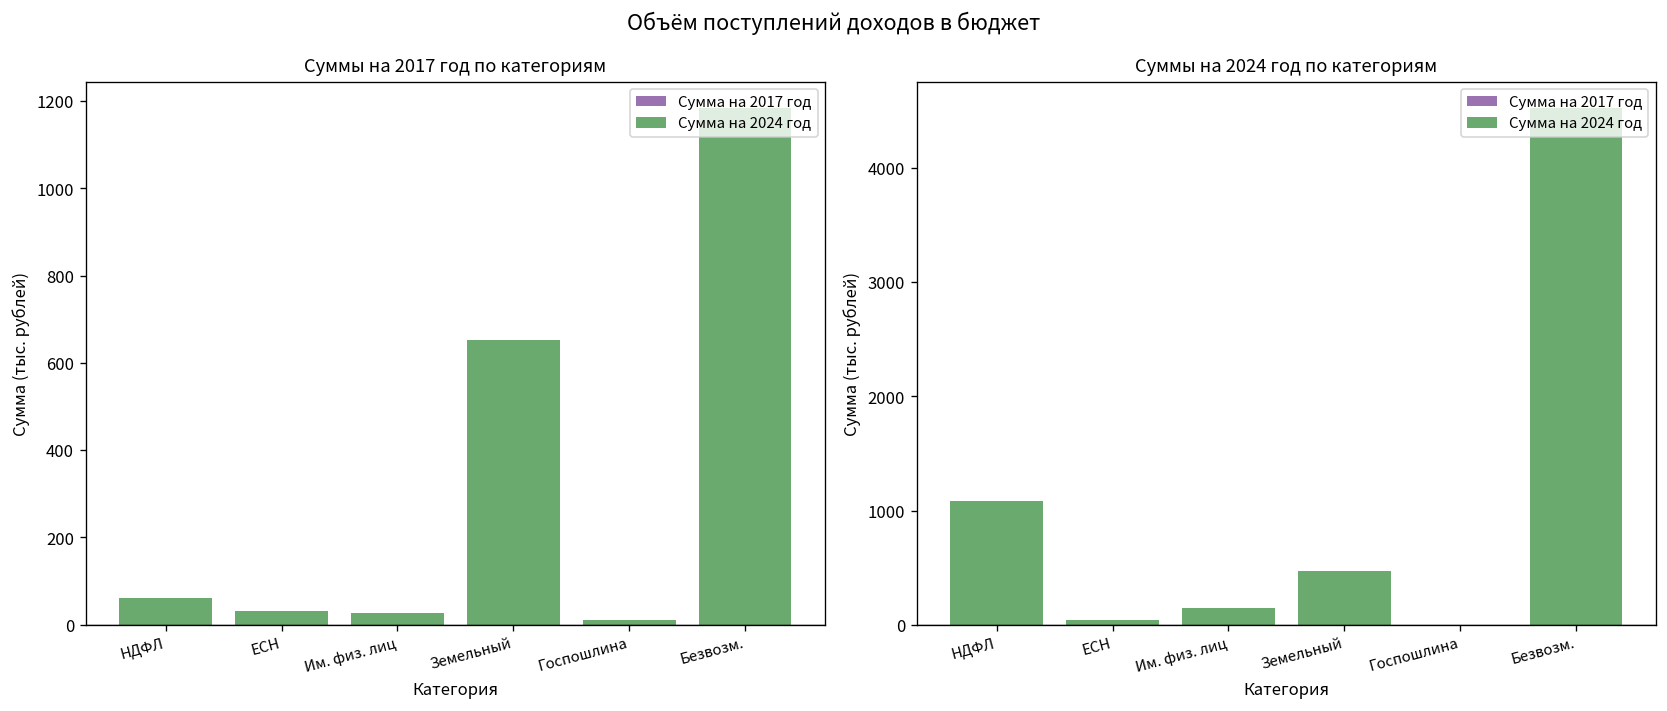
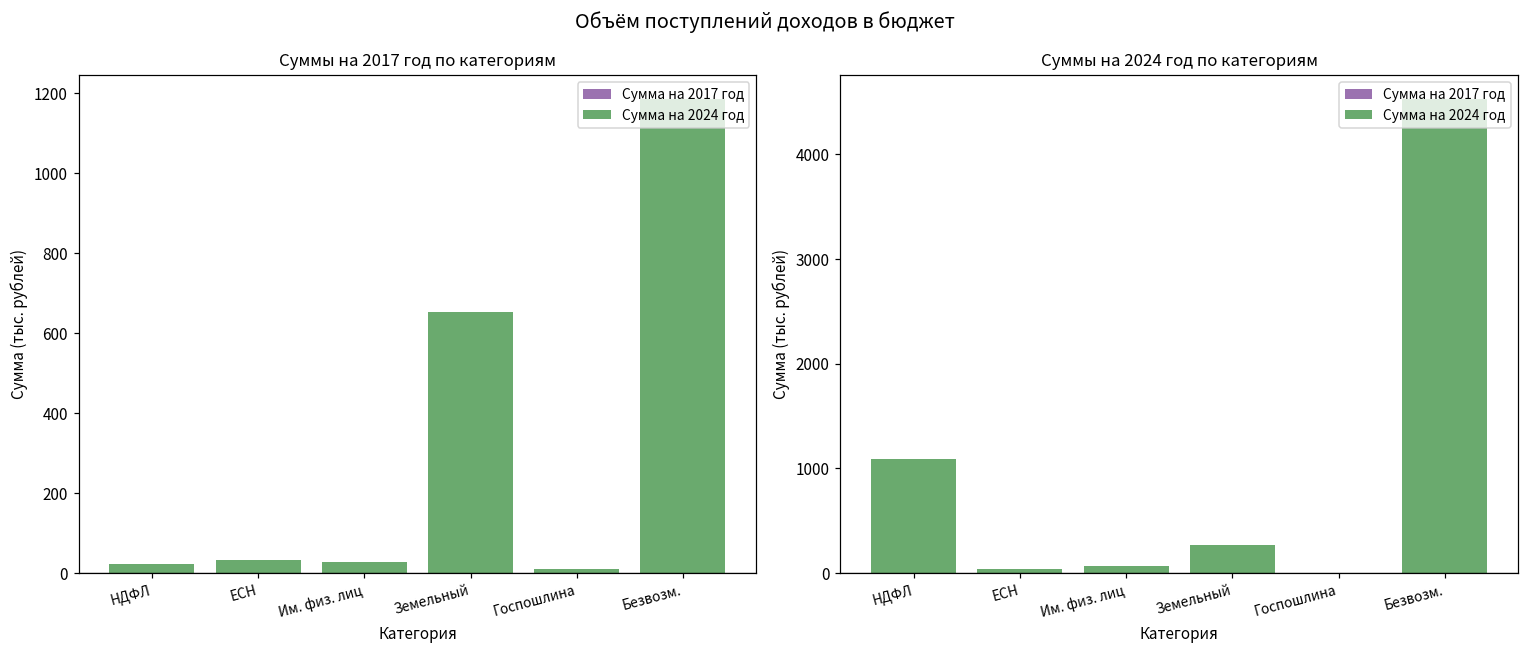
Суммы на 2017 год по категориям, Сумма на 2024 год, НДФЛ: 60 -> 20
Суммы на 2024 год по категориям, Сумма на 2024 год, Им. физ. лиц: 200 -> 100
Суммы на 2024 год по категориям, Сумма на 2024 год, Земельный: 500 -> 300
